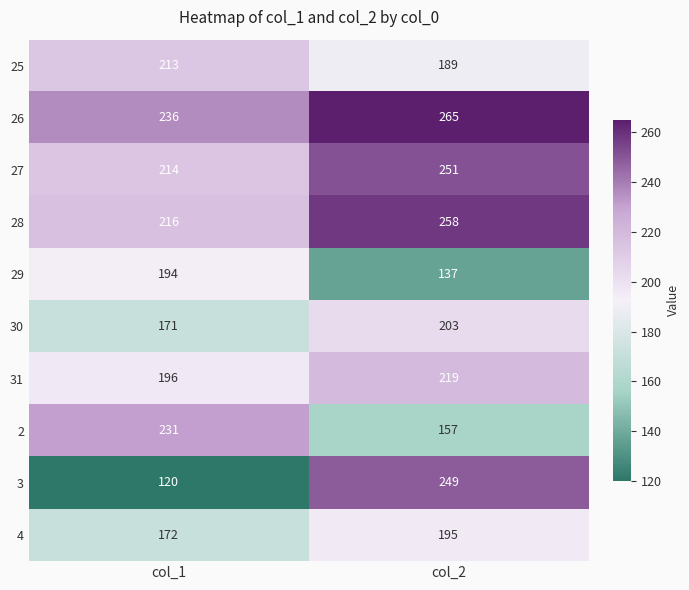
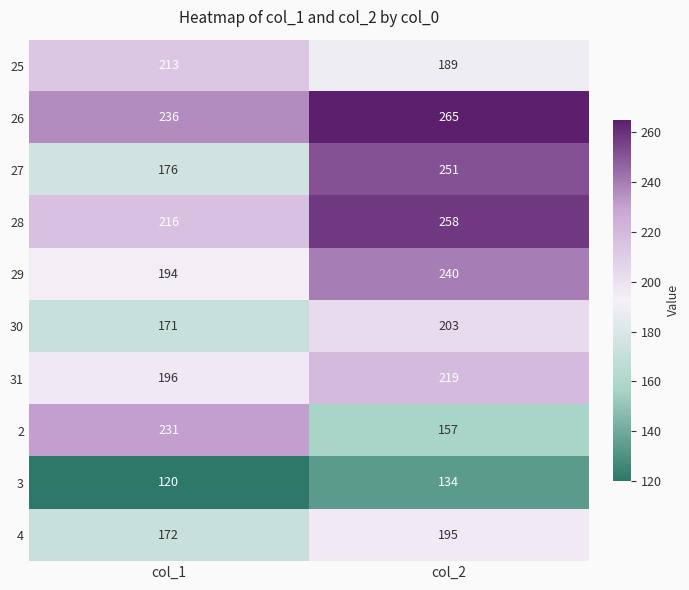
27, col_1: 214 -> 176
29, col_2: 137 -> 240
3, col_2: 249 -> 134
